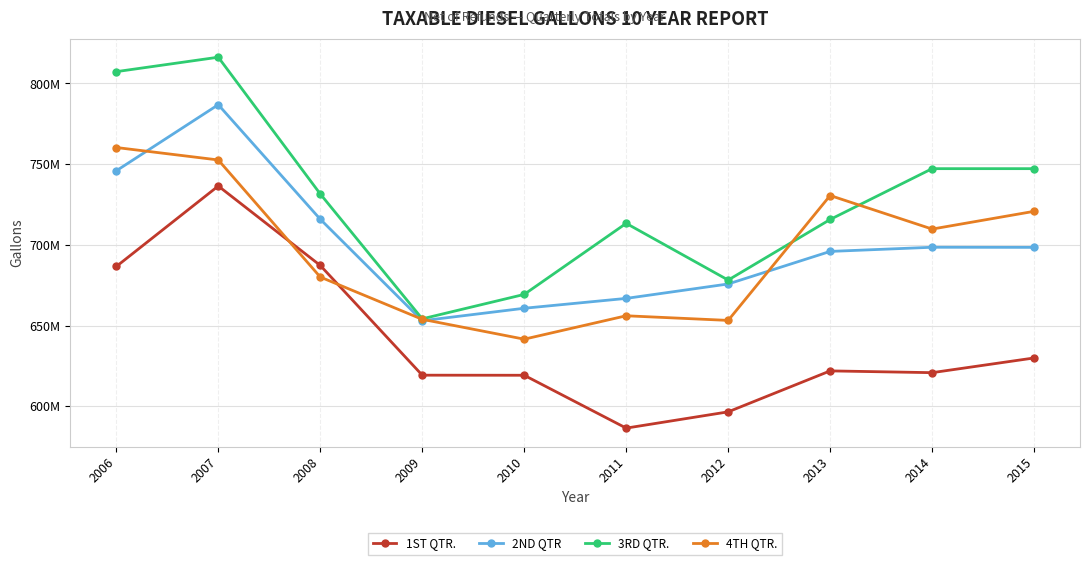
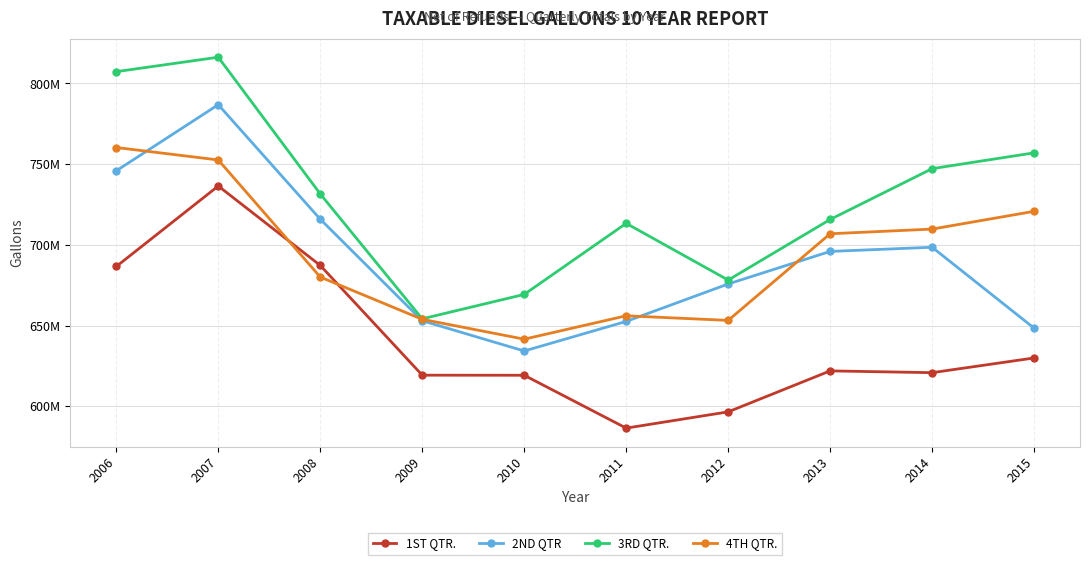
2ND QTR, 2010: 661000000 -> 634000000
2ND QTR, 2011: 667000000 -> 653000000
4TH QTR., 2013: 731000000 -> 707000000
2ND QTR, 2015: 698000000 -> 648000000
3RD QTR., 2015: 747000000 -> 757000000
